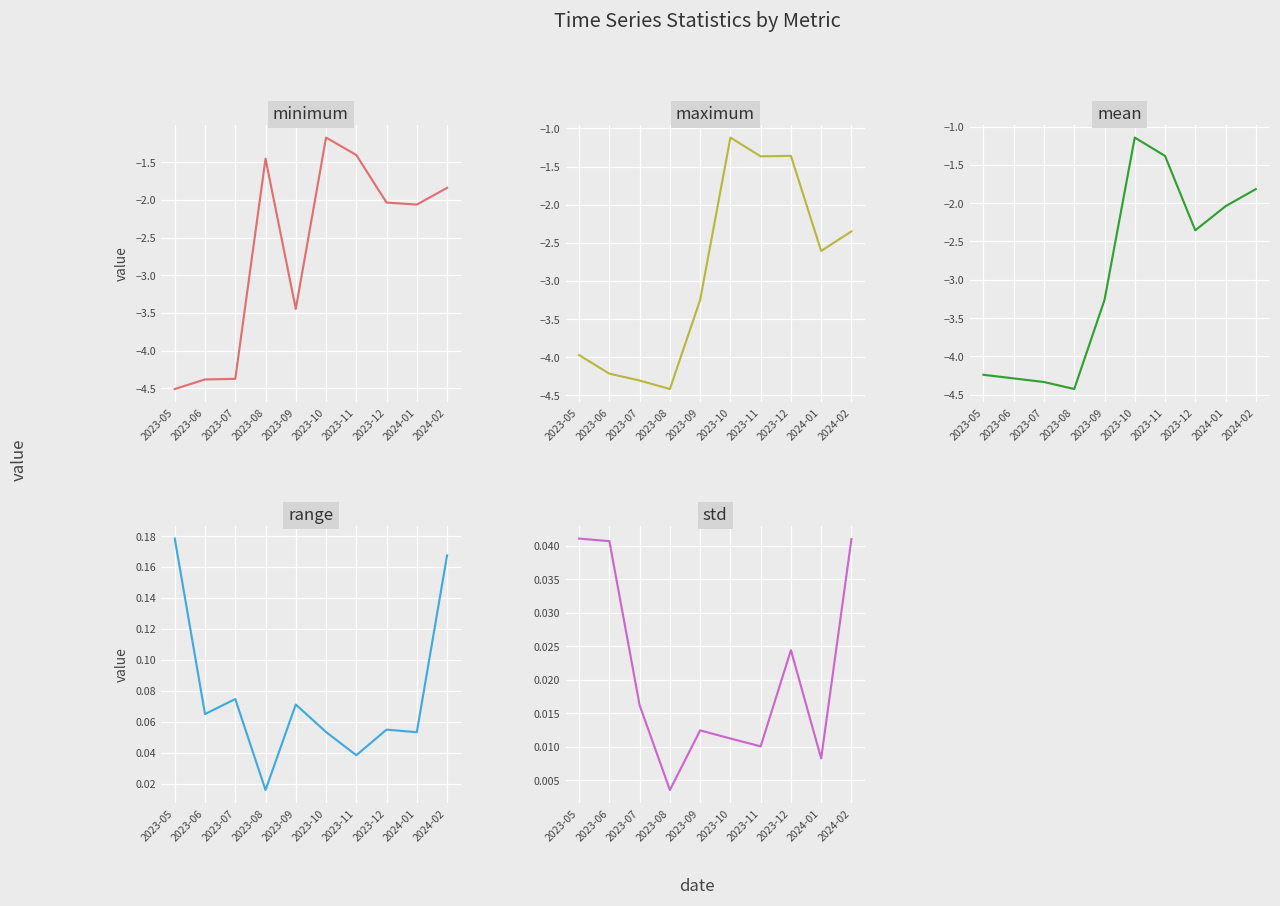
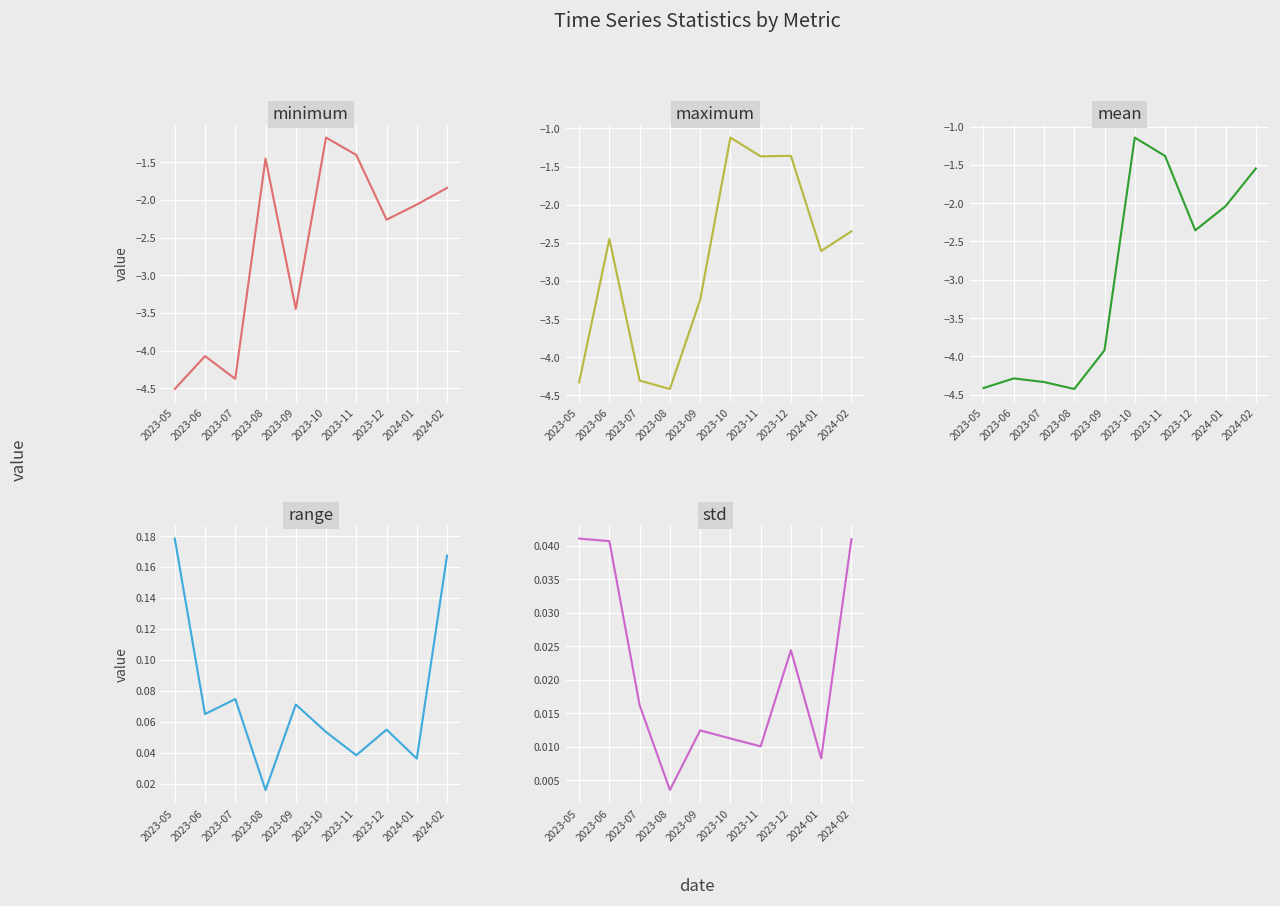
minimum, 2023-06: -4.4 -> -4.1
minimum, 2023-12: -2.0 -> -2.3
maximum, 2023-05: -4.0 -> -4.3
maximum, 2023-06: -4.2 -> -2.4
mean, 2023-05: -4.2 -> -4.4
mean, 2023-09: -3.3 -> -3.9
mean, 2024-02: -1.8 -> -1.5
range, 2024-01: 0.053 -> 0.036
